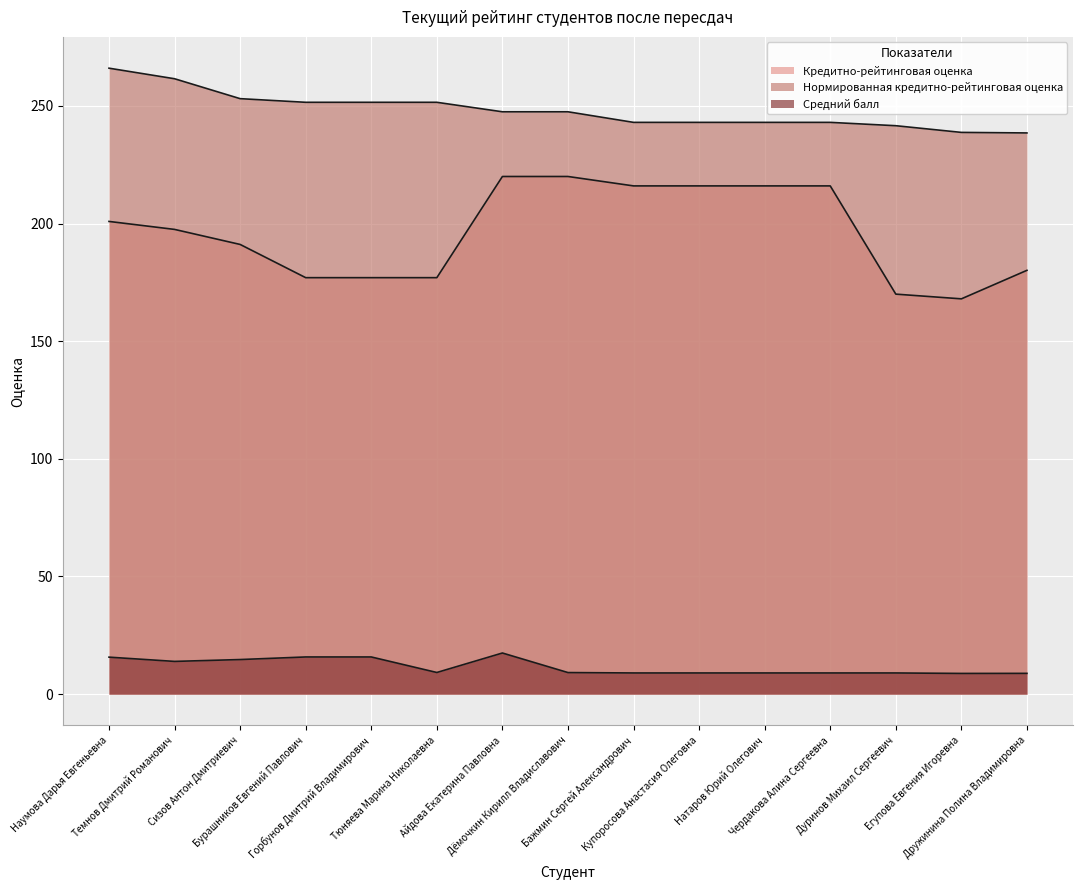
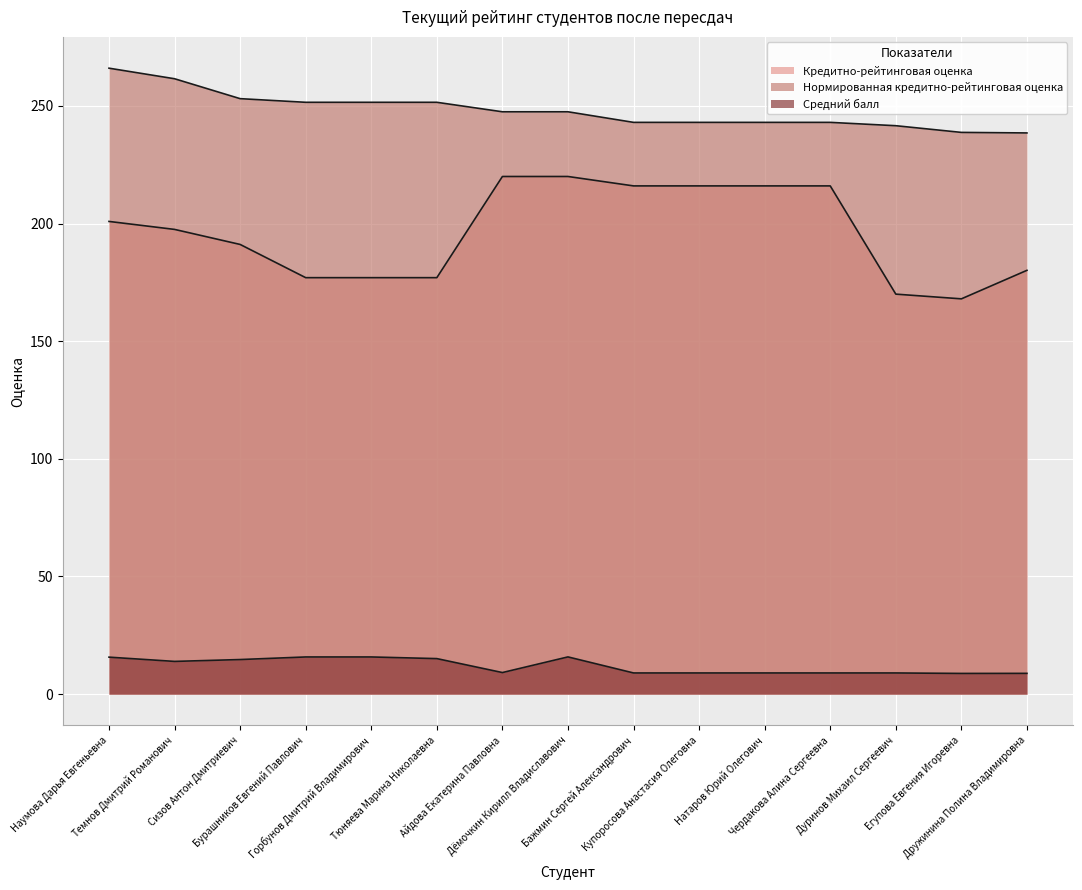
Средний балл, Тюняева Марина Николаевна: 9 -> 15
Средний балл, Айдова Екатерина Павловна: 17 -> 9
Средний балл, Дёмочкин Кирилл Владиславович: 9 -> 16
